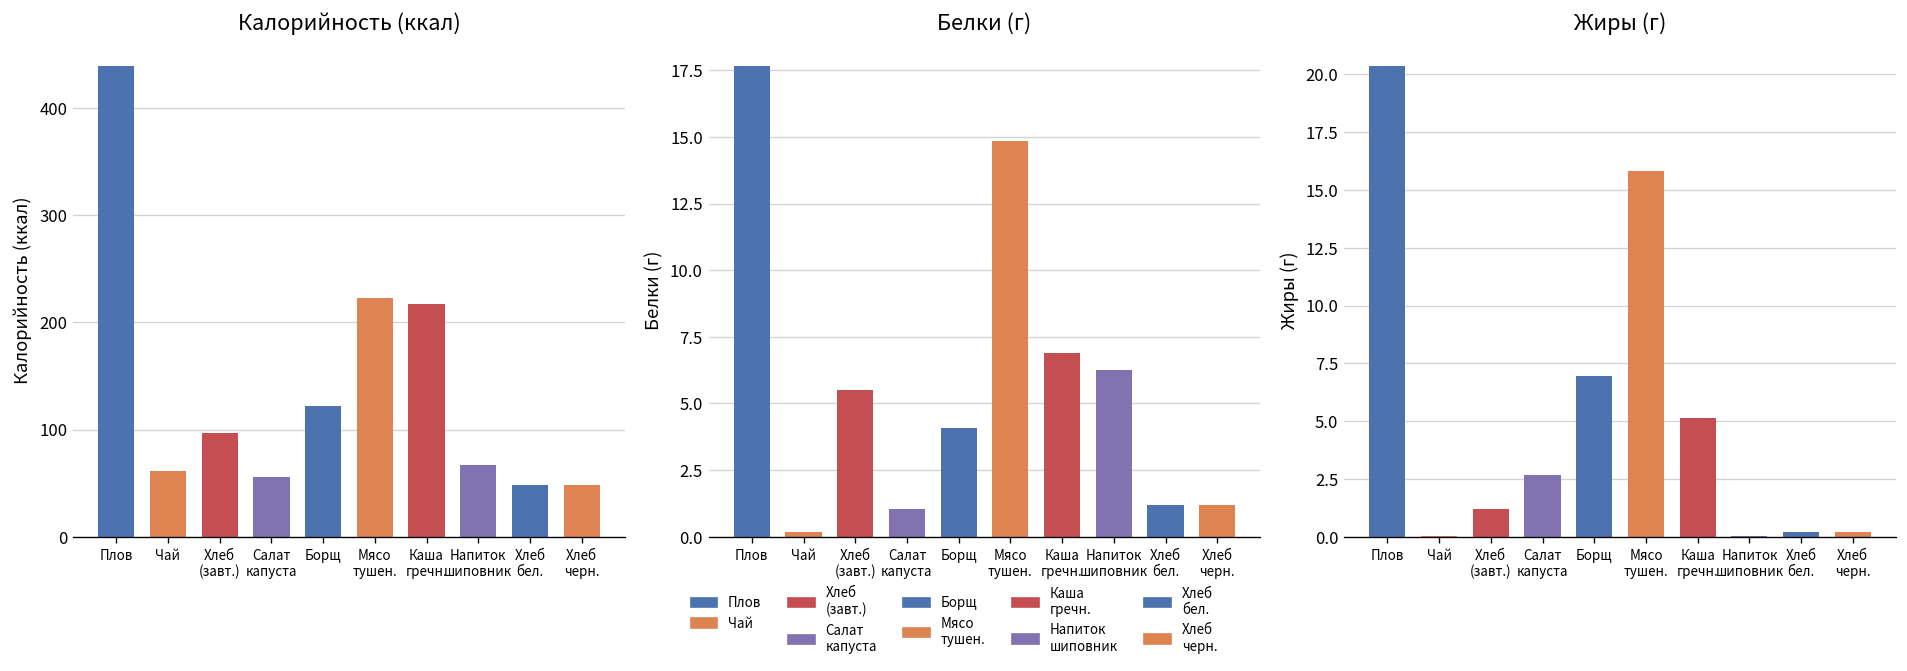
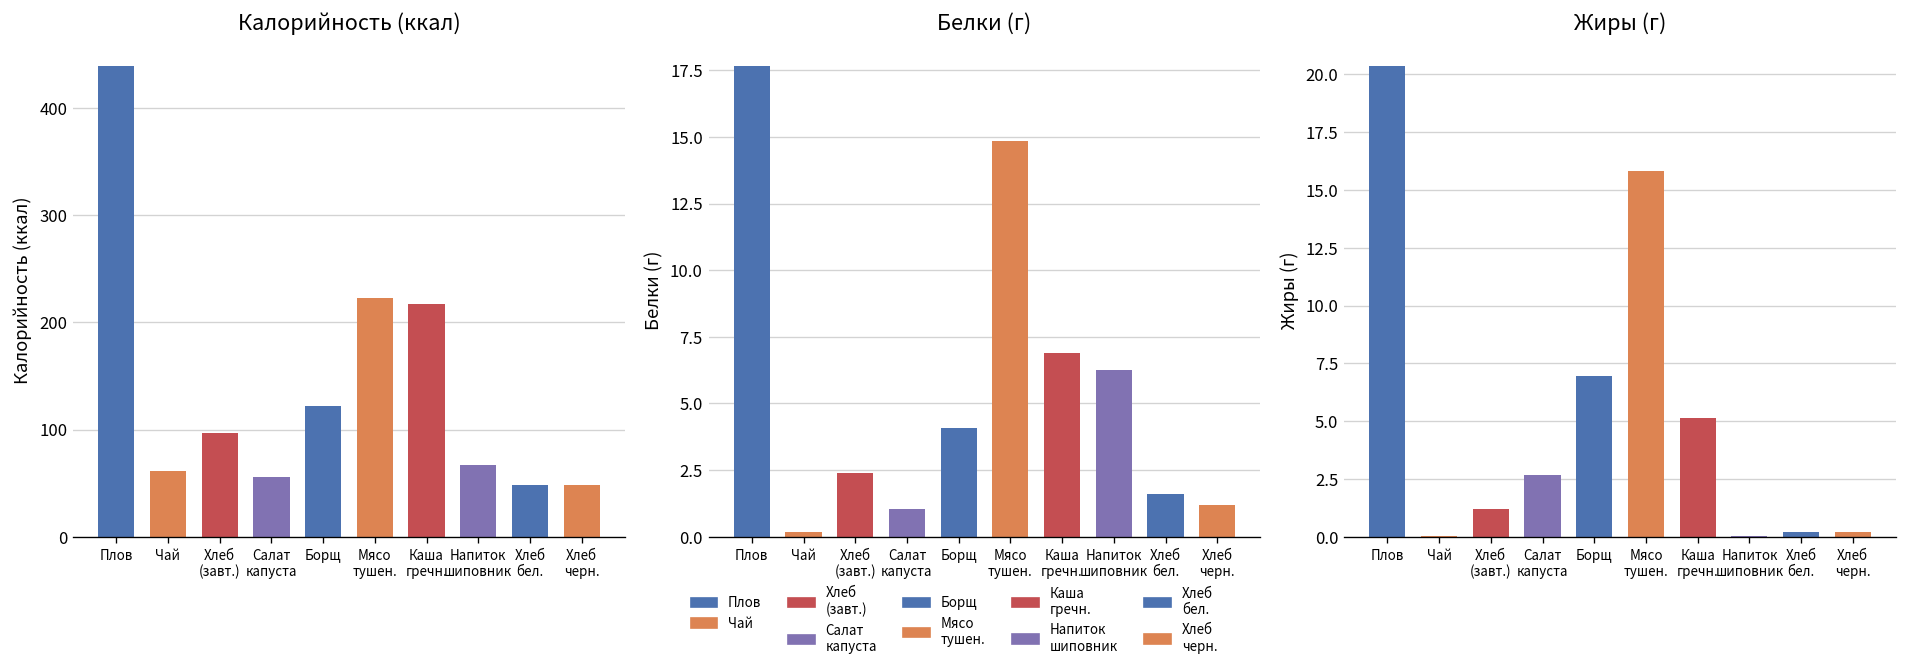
Белки (г), Хлеб (завт.): 5.5 -> 2.4
Белки (г), Хлеб бел.: 1.2 -> 1.6
